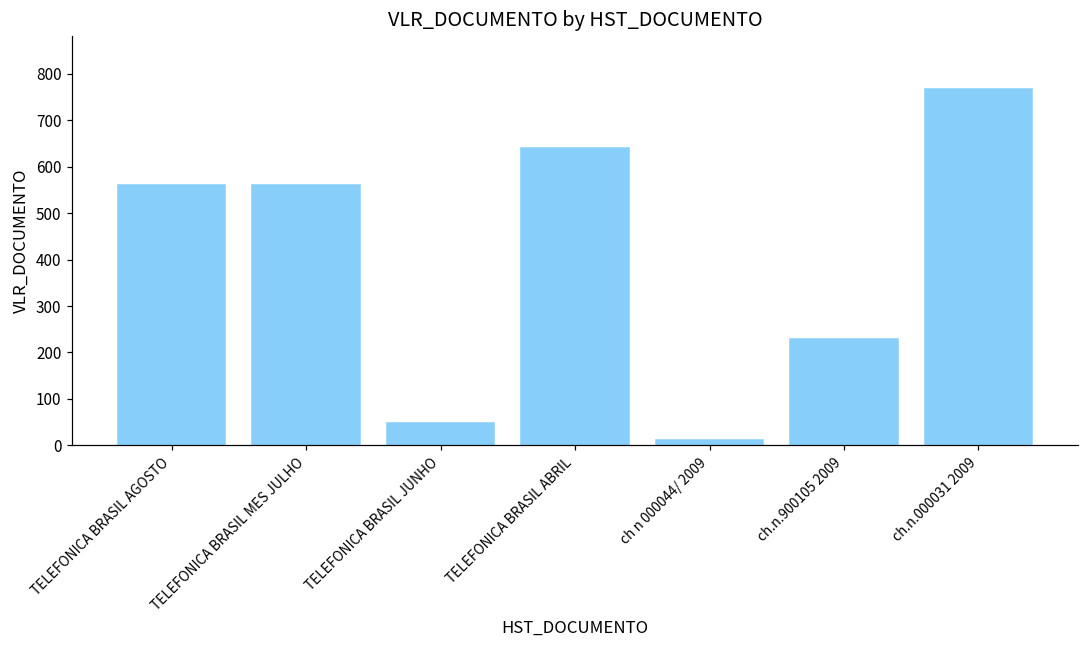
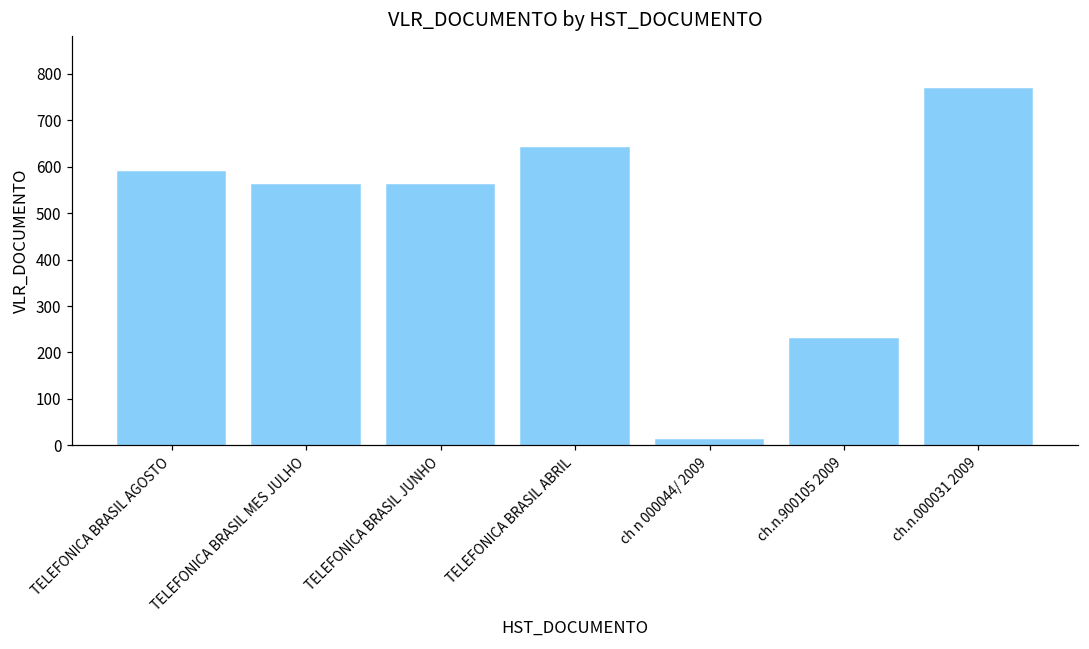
TELEFONICA BRASIL AGOSTO: 560 -> 590
TELEFONICA BRASIL JUNHO: 50 -> 560
